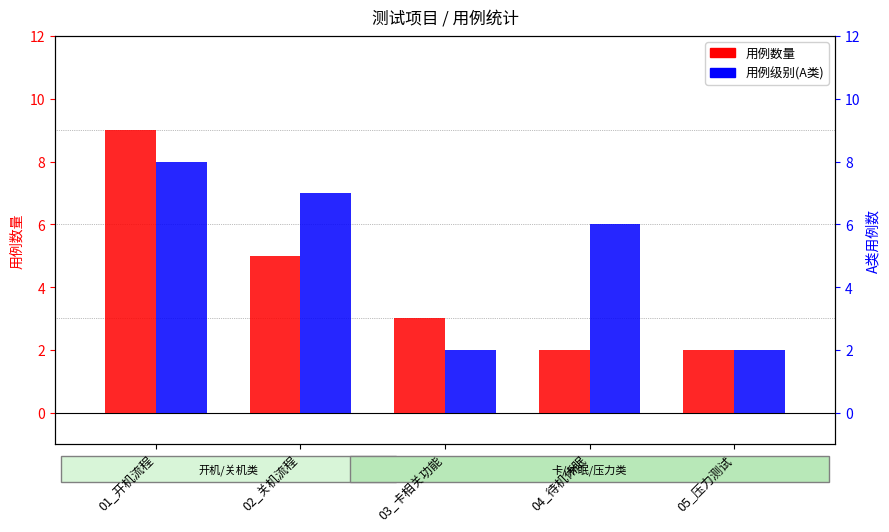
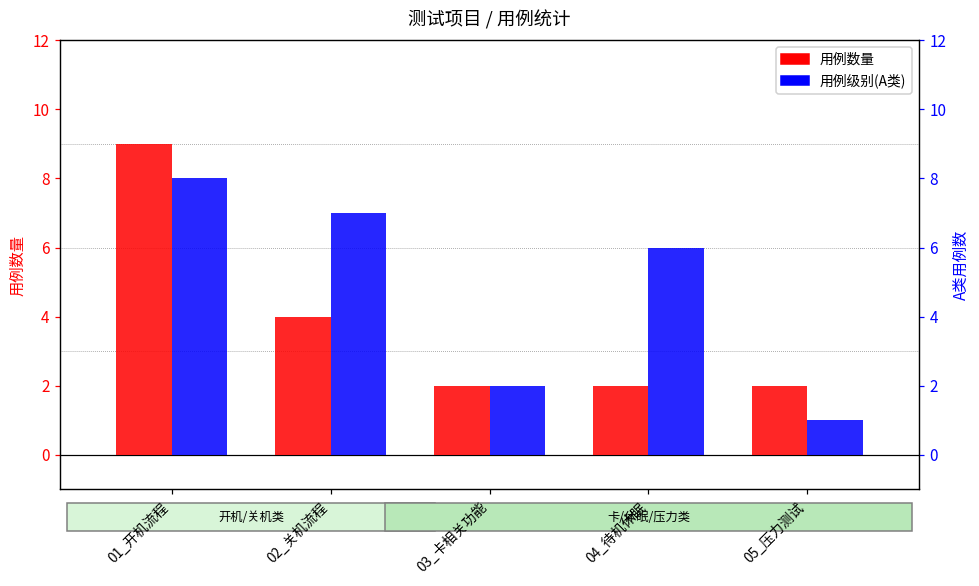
用例数量, 02_关机流程: 5 -> 4
用例数量, 03_卡相关功能: 3 -> 2
用例级别(A类), 05_压力测试: 2 -> 1
